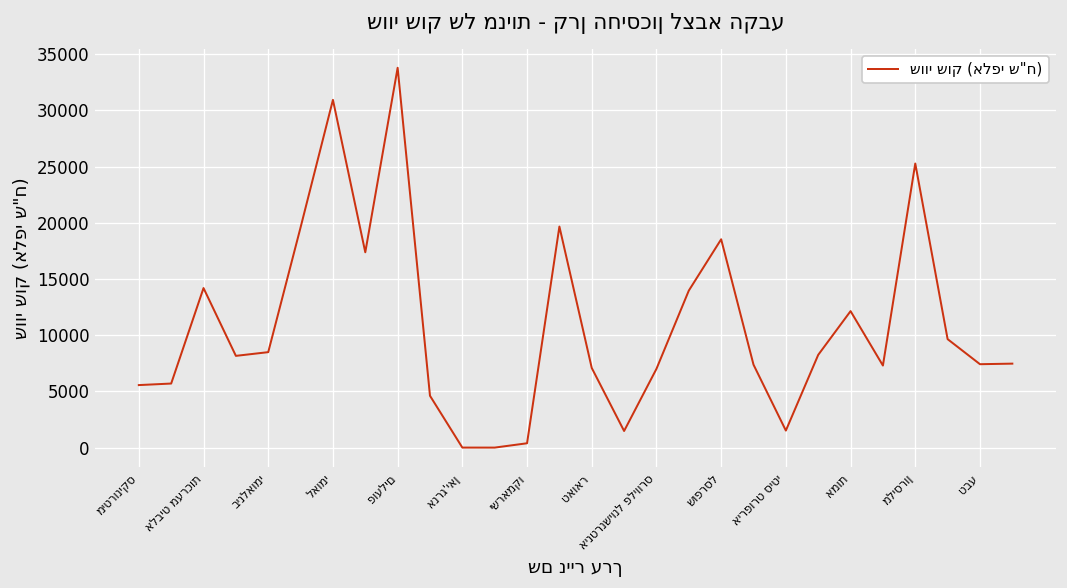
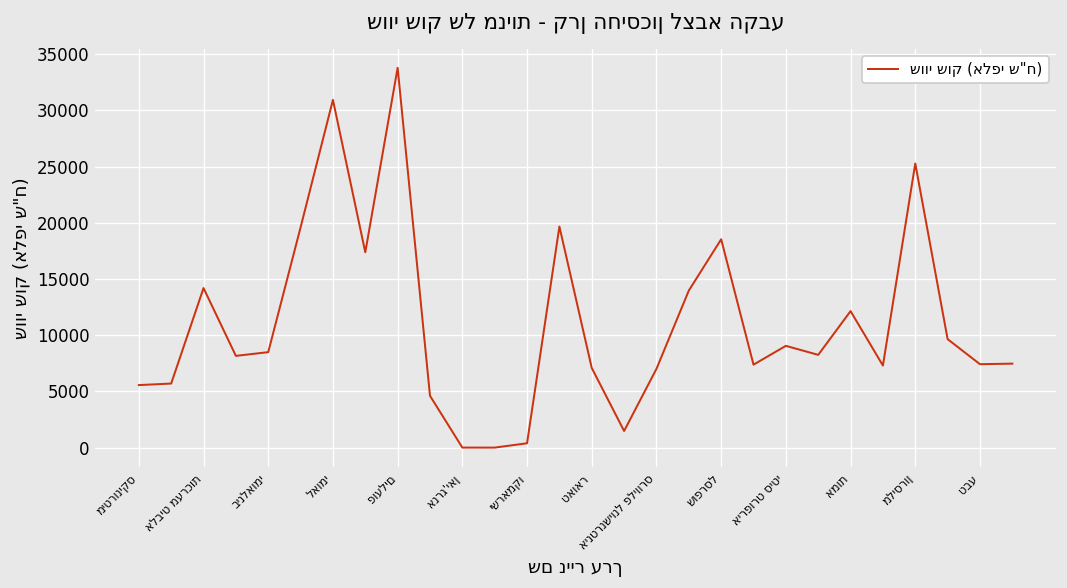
אירפורט סיטי: 2000 -> 9000
